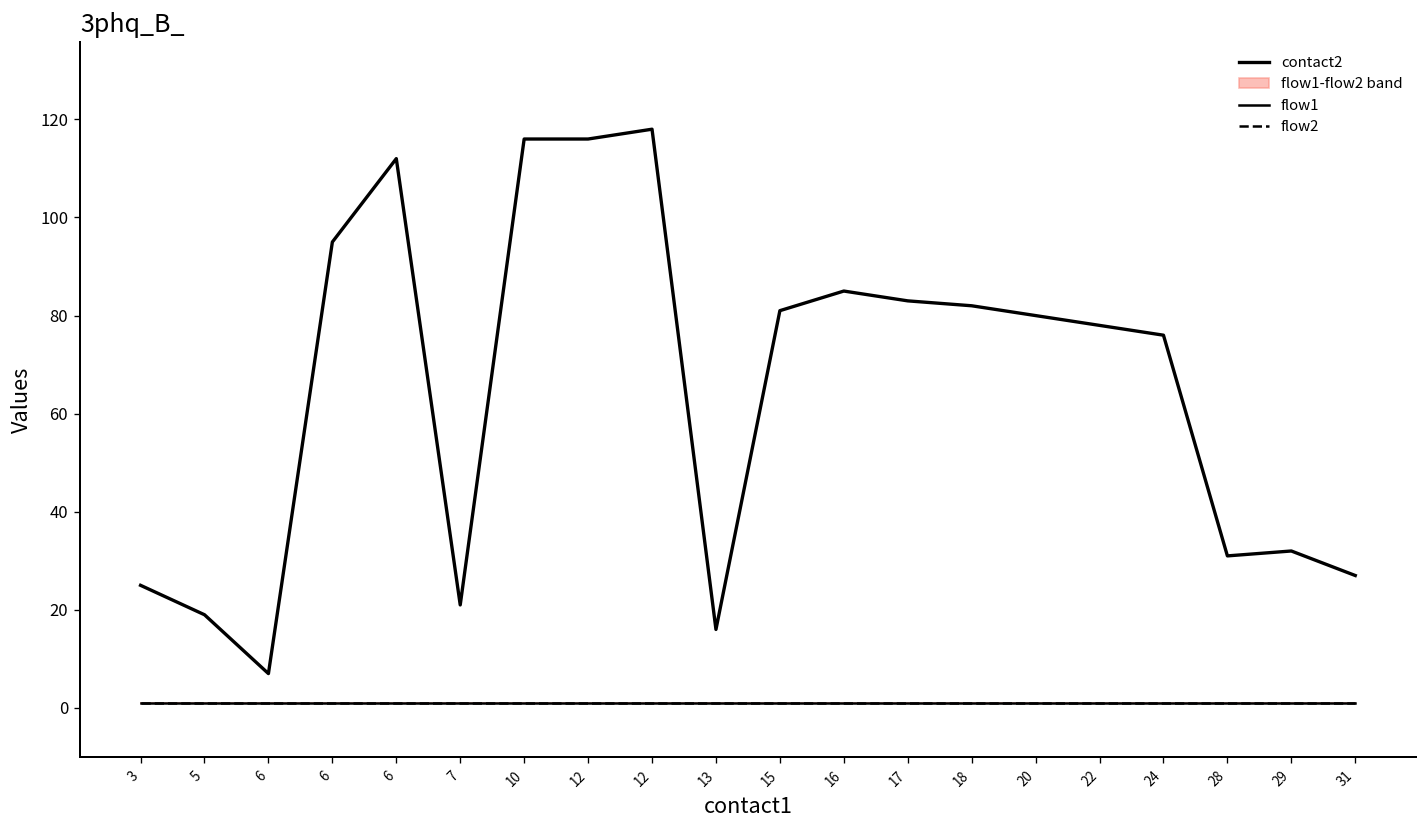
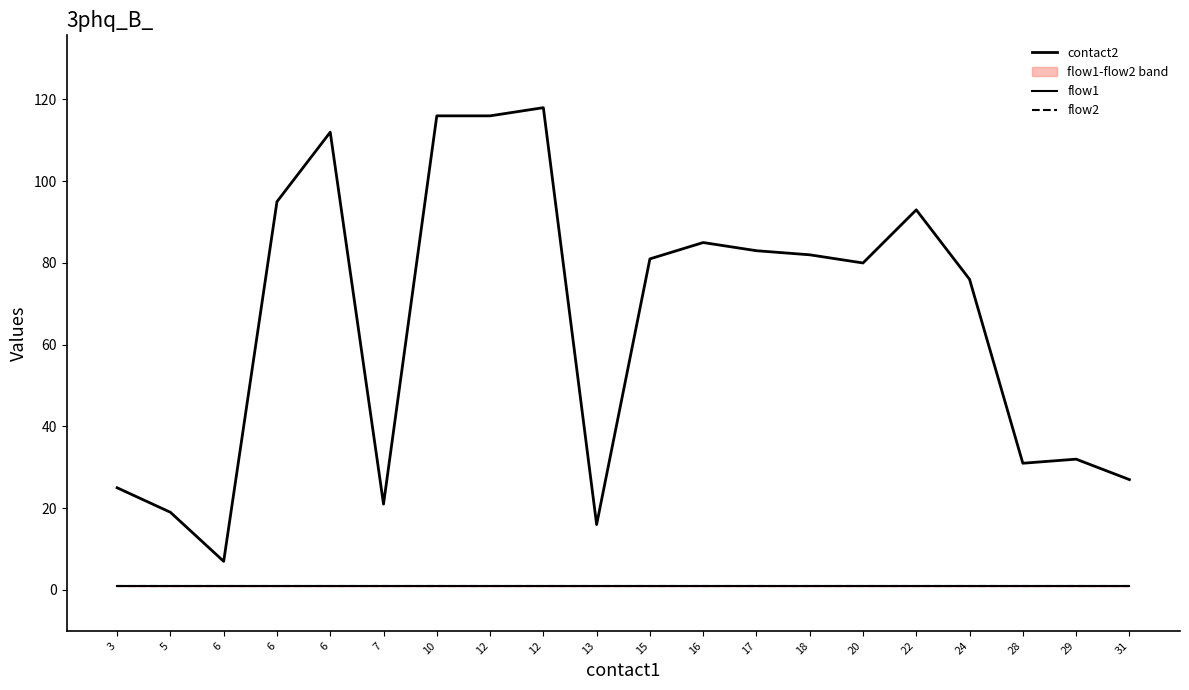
contact2, 22: 78 -> 93
